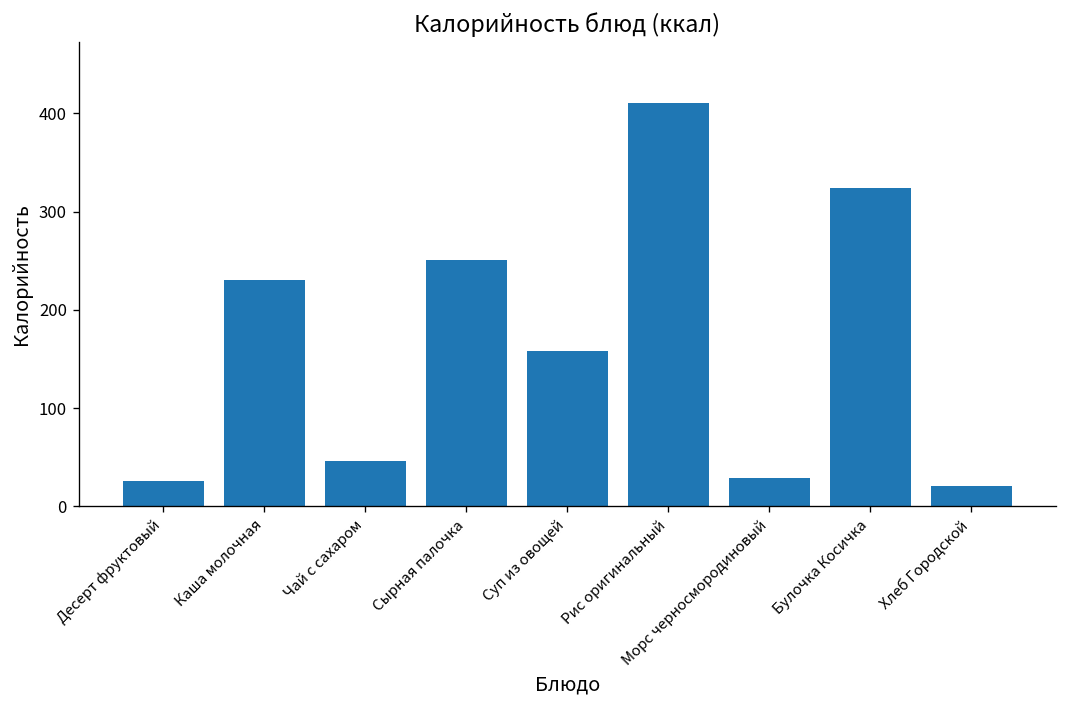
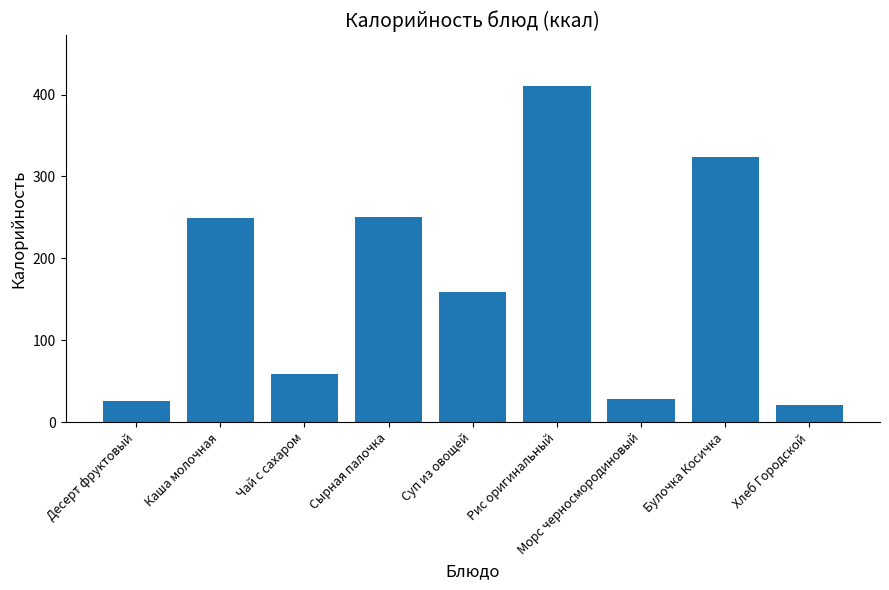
Каша молочная: 230 -> 250
Чай с сахаром: 50 -> 60
